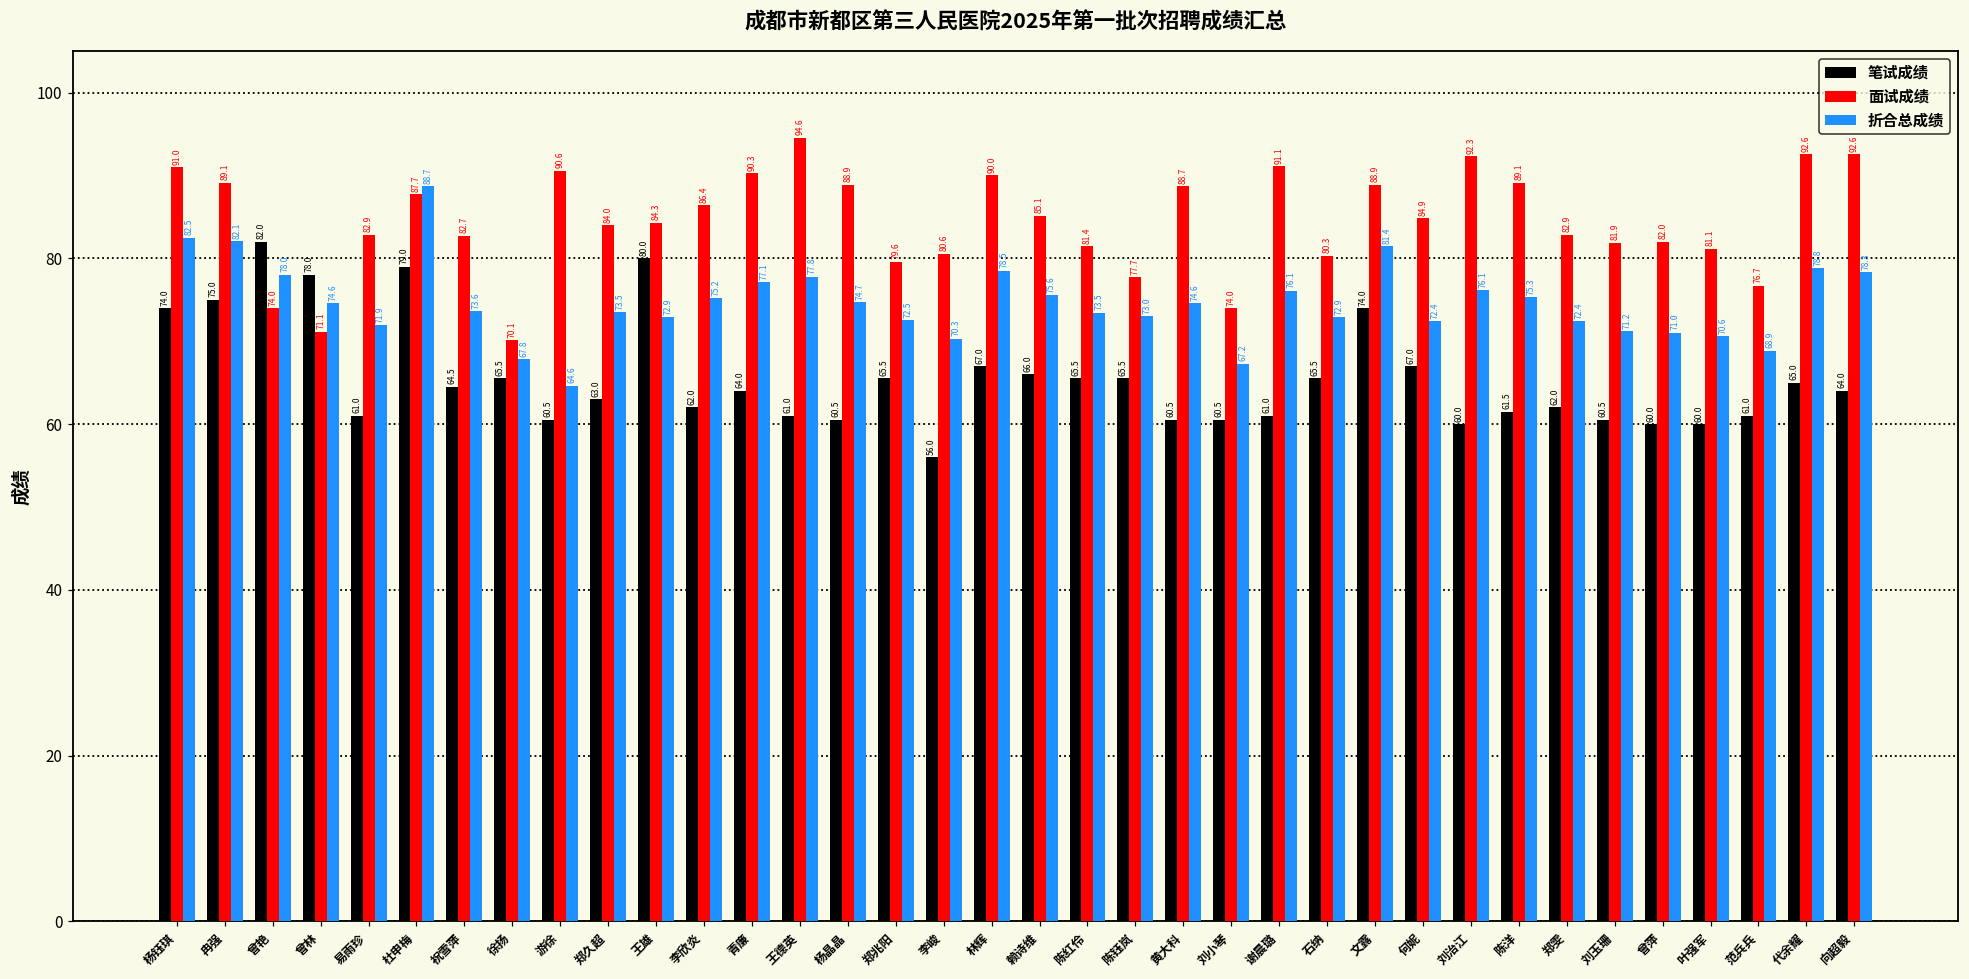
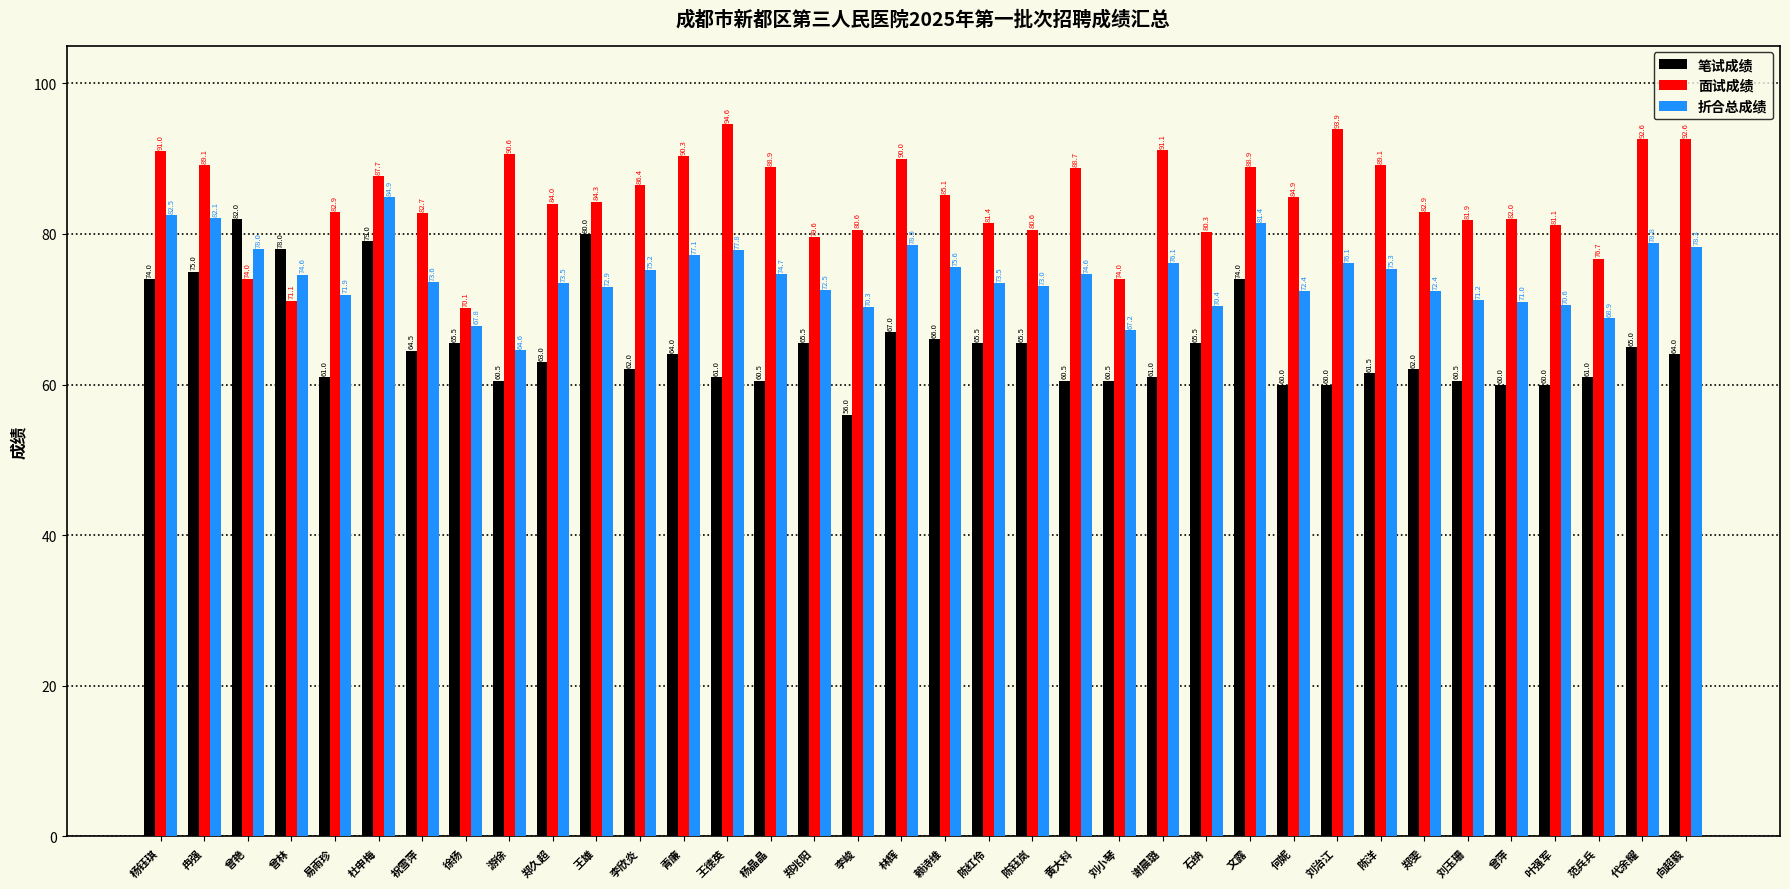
折合总成绩, 杜申梅: 88.7 -> 84.9
面试成绩, 陈钰岚: 77.7 -> 80.6
折合总成绩, 石纳: 72.9 -> 70.4
笔试成绩, 何妮: 67.0 -> 60.0
面试成绩, 刘治江: 92.3 -> 93.9
